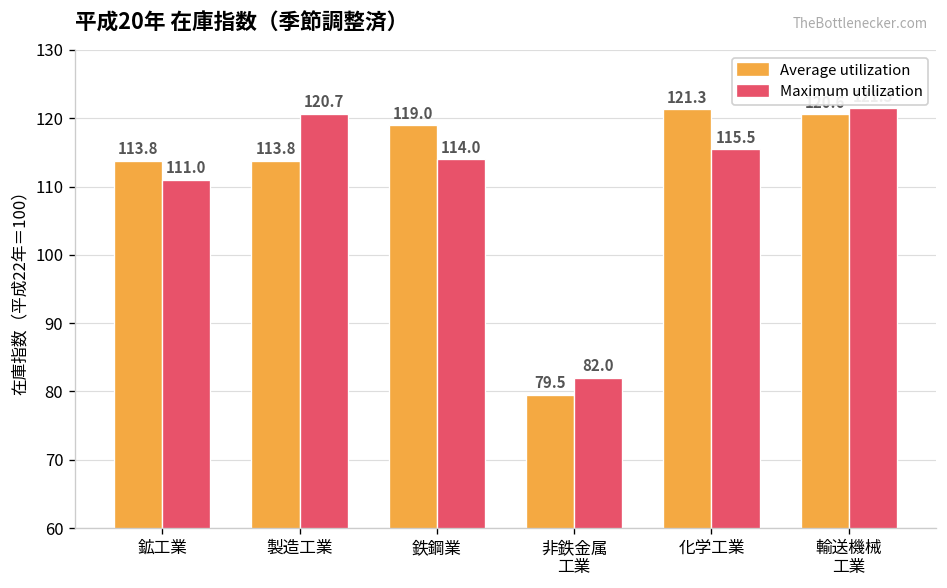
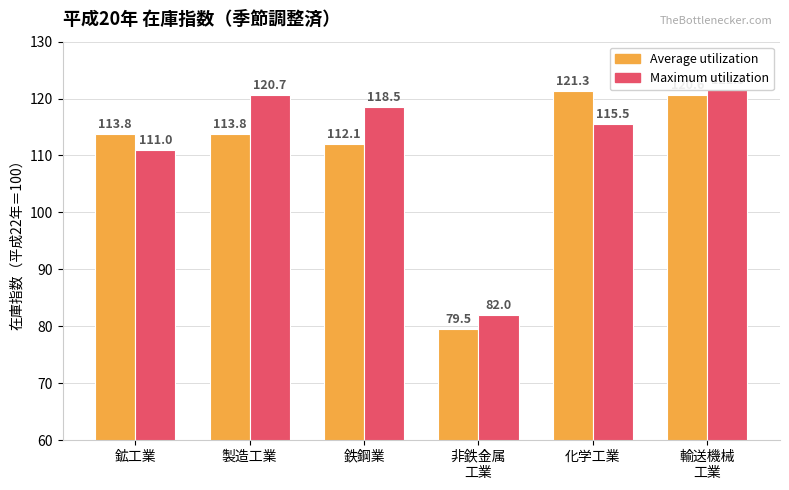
Average utilization, 鉄鋼業: 119.0 -> 112.1
Maximum utilization, 鉄鋼業: 114.0 -> 118.5
